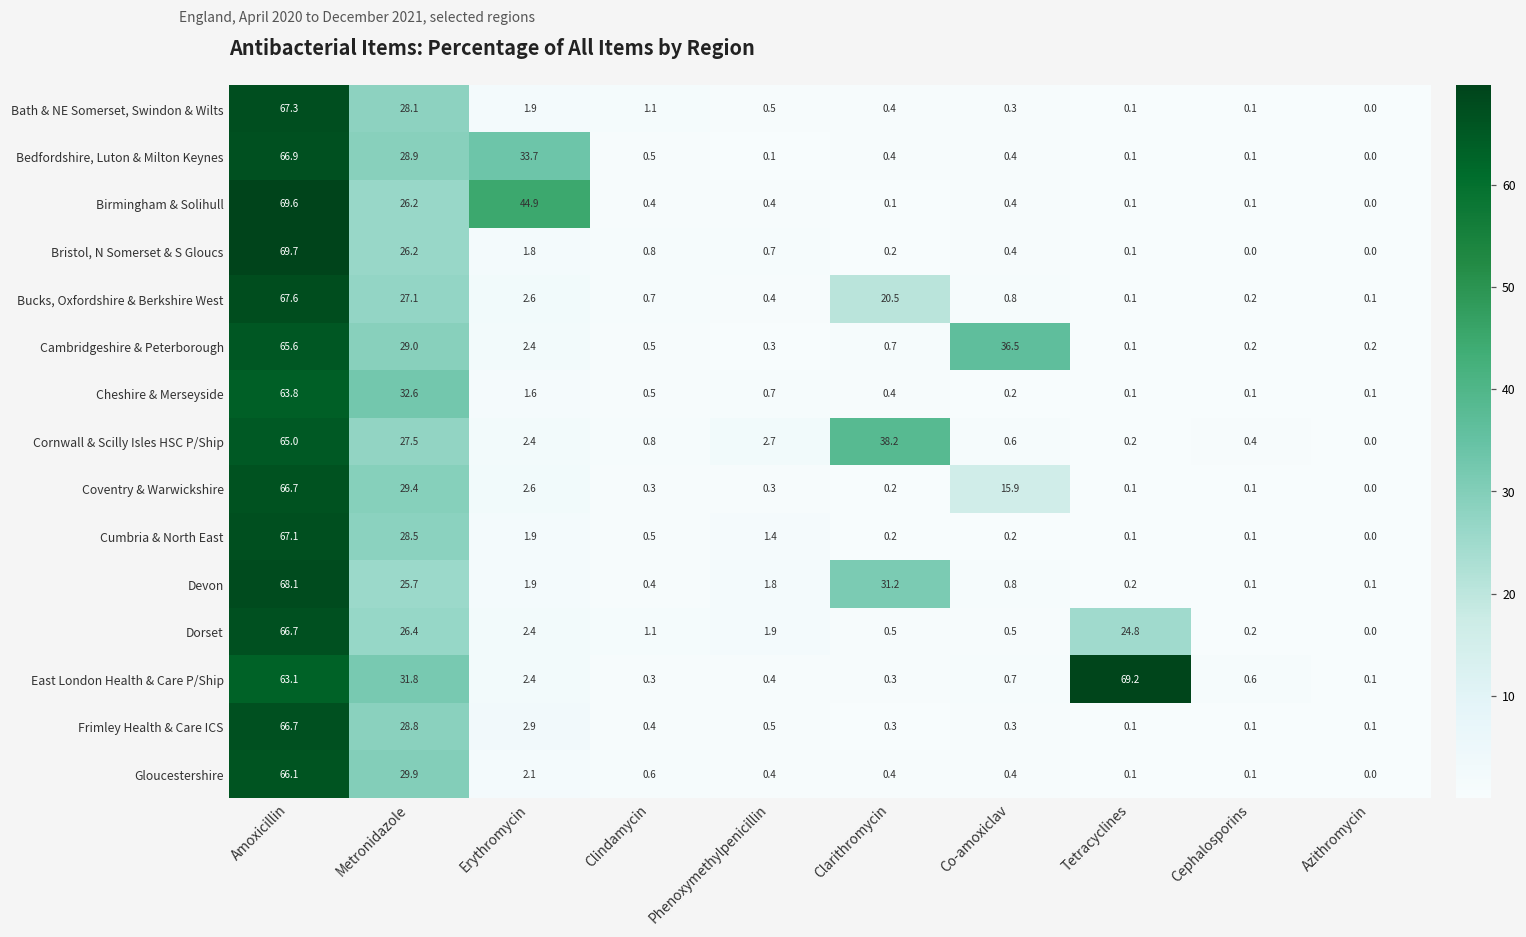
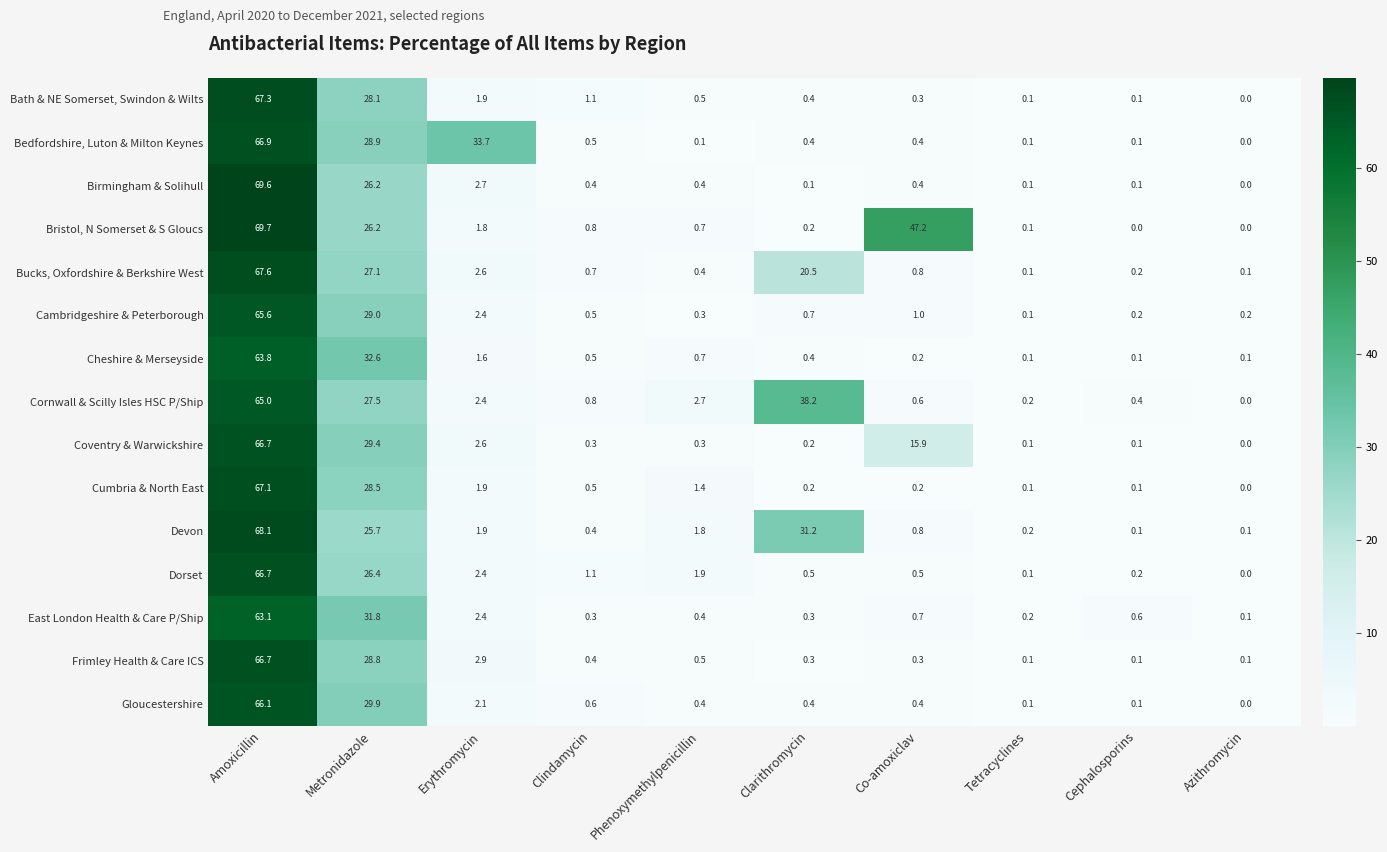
Birmingham & Solihull, Erythromycin: 44.9 -> 2.7
Bristol, N Somerset & S Gloucs, Co-amoxiclav: 0.4 -> 47.2
Cambridgeshire & Peterborough, Co-amoxiclav: 36.5 -> 1.0
Dorset, Tetracyclines: 24.8 -> 0.1
East London Health & Care P/Ship, Tetracyclines: 69.2 -> 0.2
